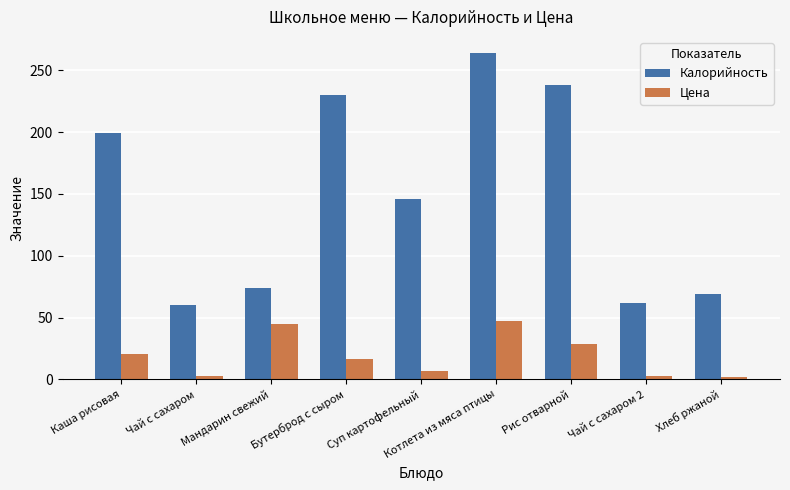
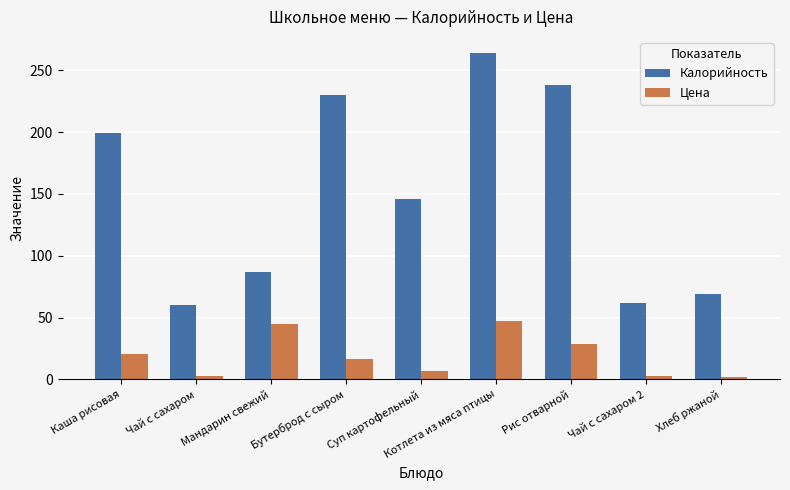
Калорийность, Мандарин свежий: 74 -> 87
